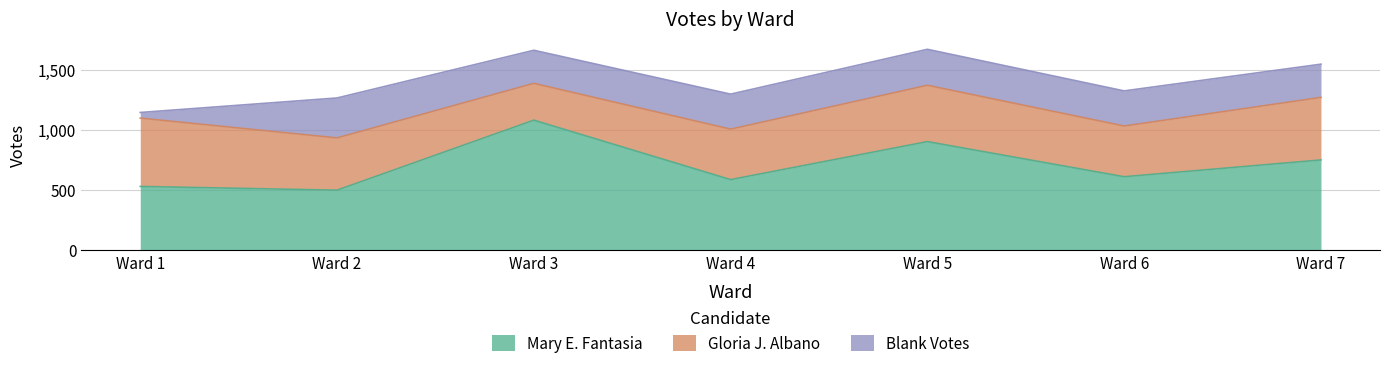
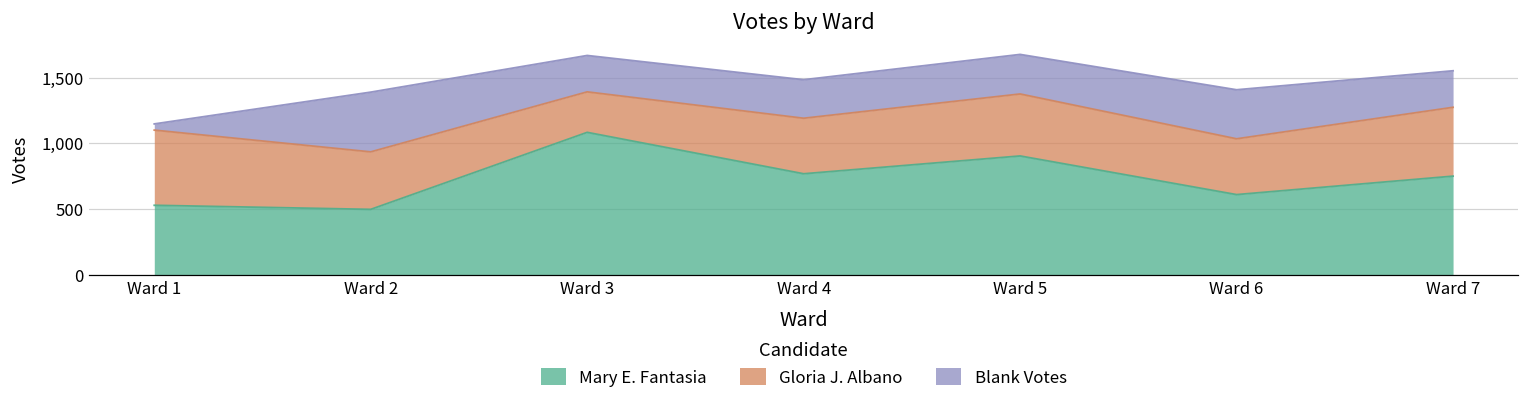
Blank Votes, Ward 2: 330 -> 450
Mary E. Fantasia, Ward 4: 590 -> 770
Blank Votes, Ward 6: 290 -> 370
